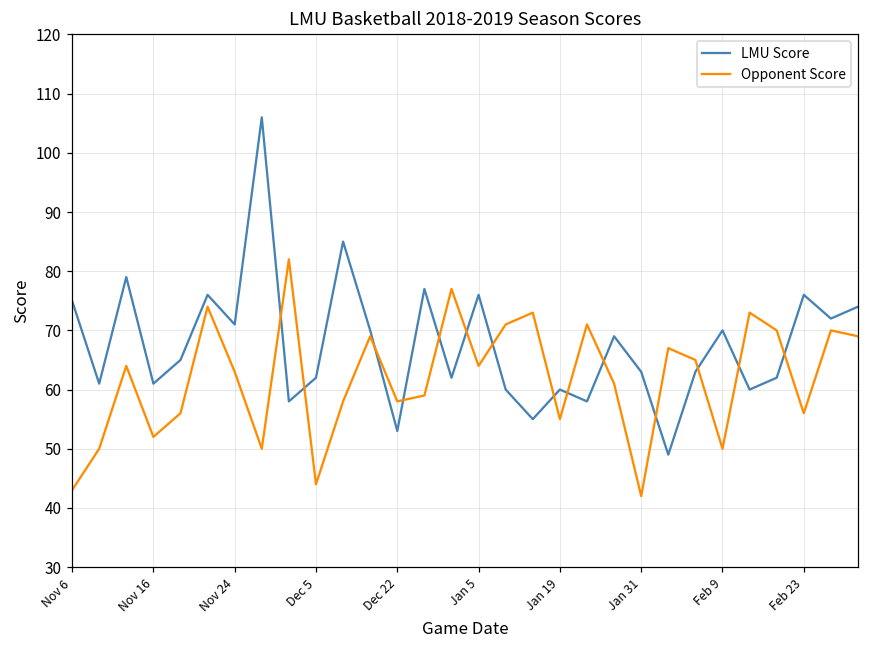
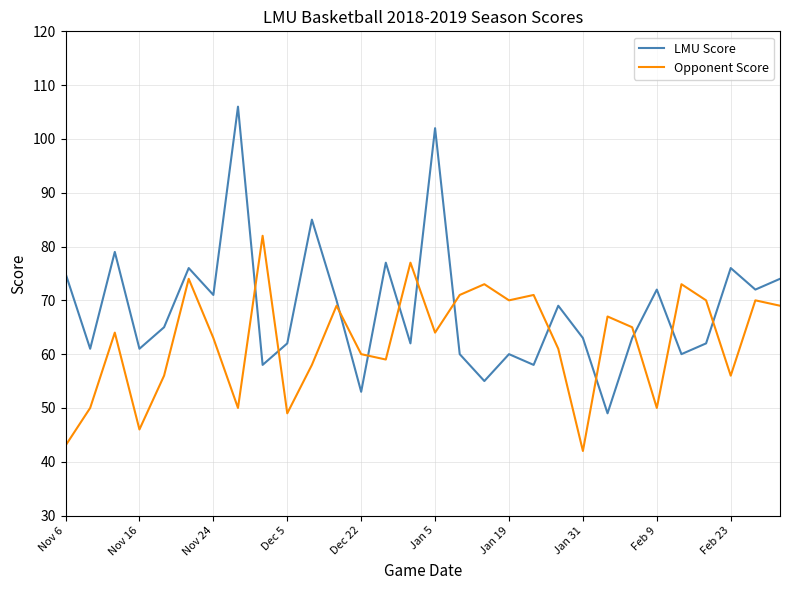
Opponent Score, Nov 16: 52 -> 46
Opponent Score, Dec 5: 44 -> 49
Opponent Score, Dec 22: 58 -> 60
LMU Score, Jan 5: 76 -> 102
Opponent Score, Jan 19: 55 -> 70
LMU Score, Feb 9: 70 -> 72
